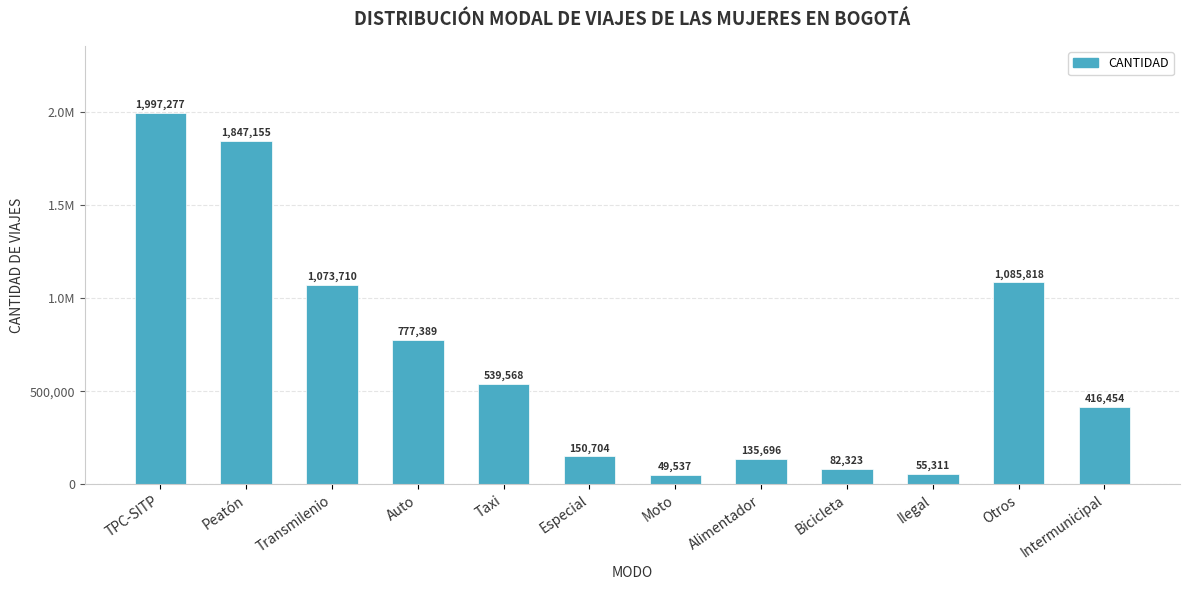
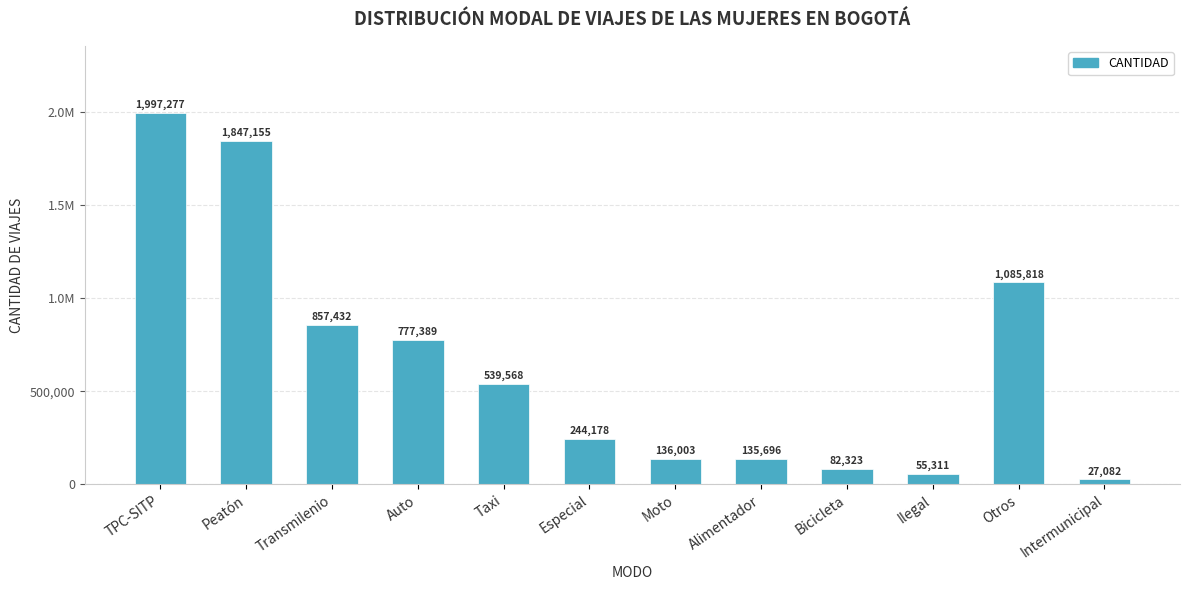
Transmilenio: 1,073,710 -> 857,432
Especial: 150,704 -> 244,178
Moto: 49,537 -> 136,003
Intermunicipal: 416,454 -> 27,082
